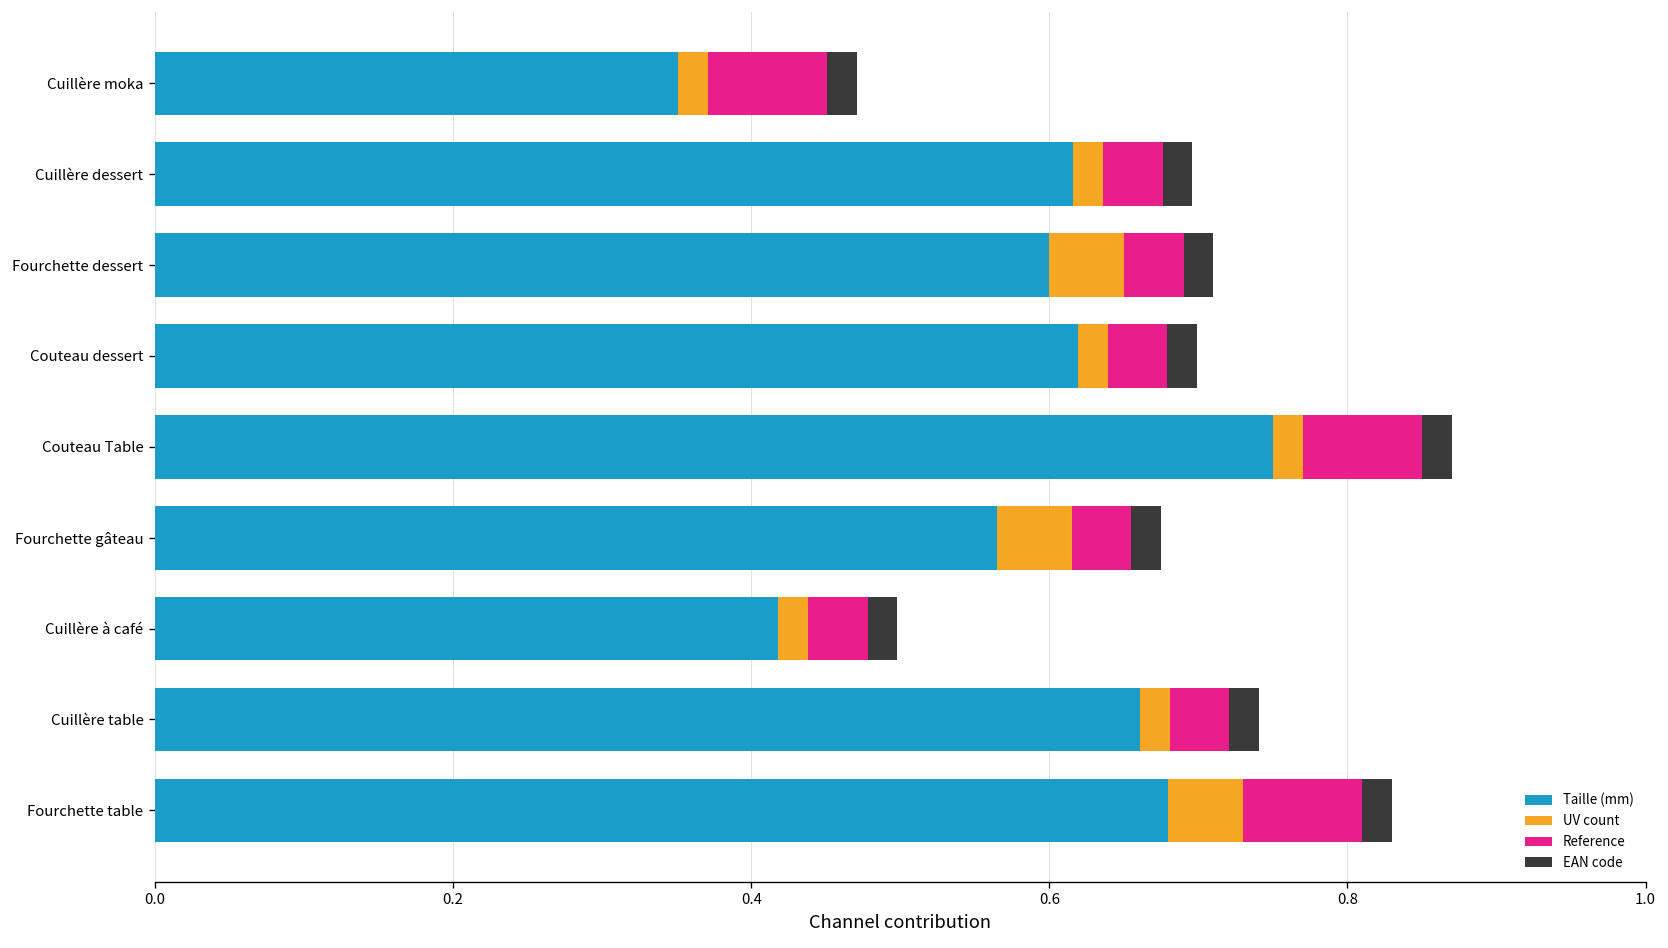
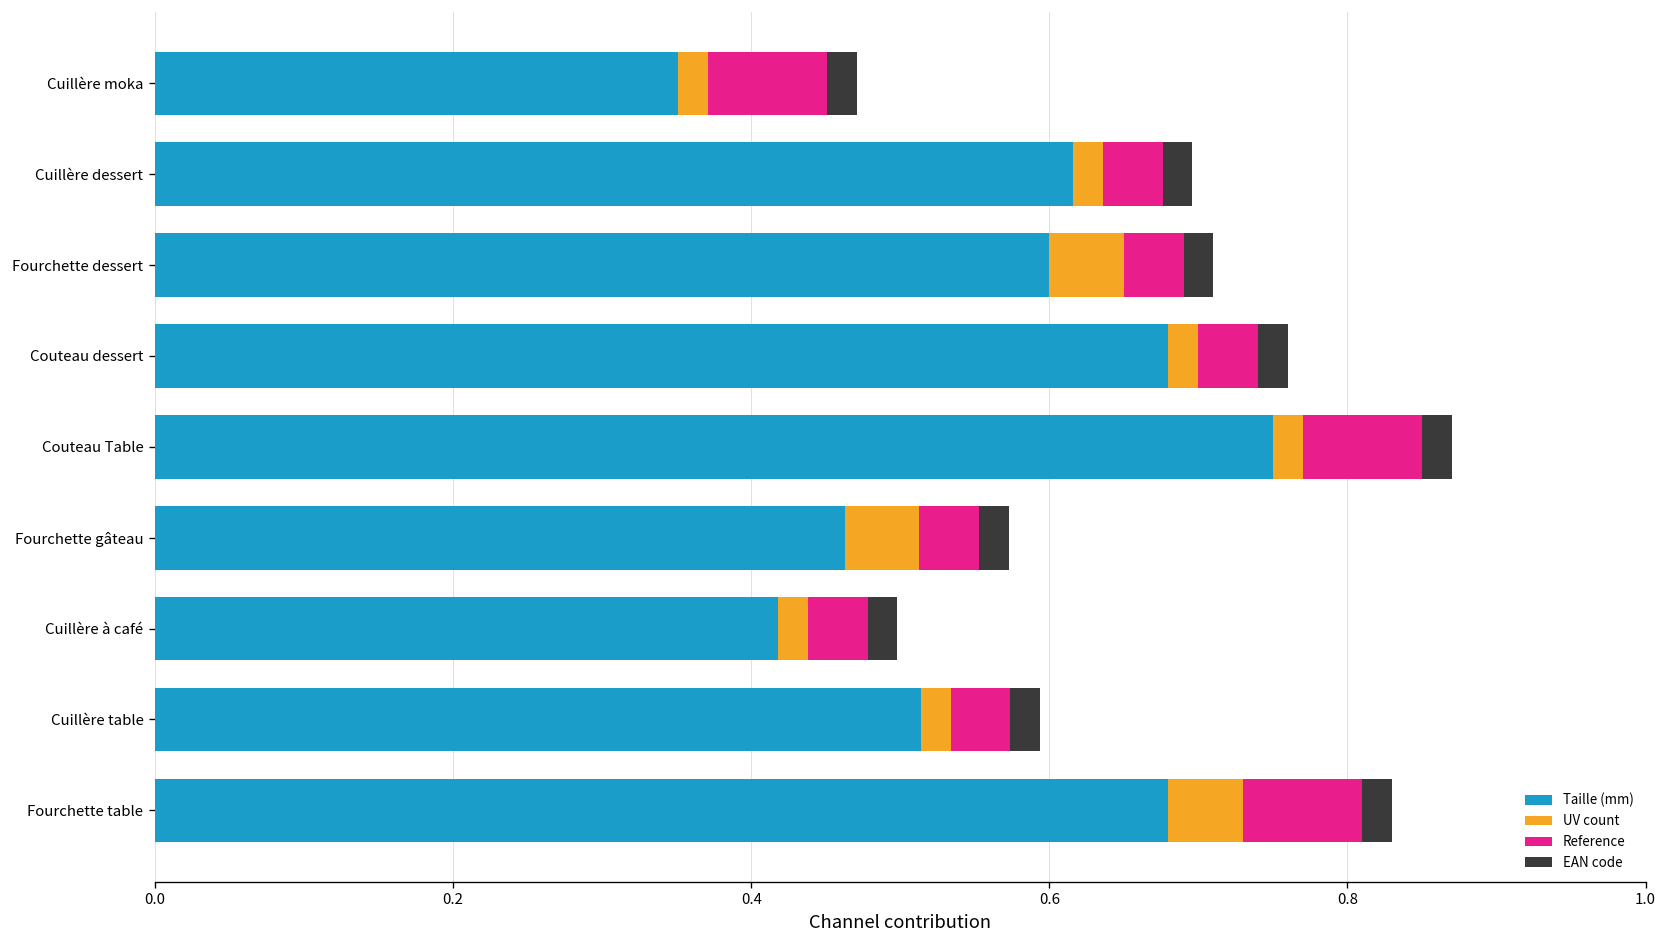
Taille (mm), Couteau dessert: 0.619 -> 0.680
Taille (mm), Fourchette gâteau: 0.565 -> 0.463
Taille (mm), Cuillère table: 0.661 -> 0.514
